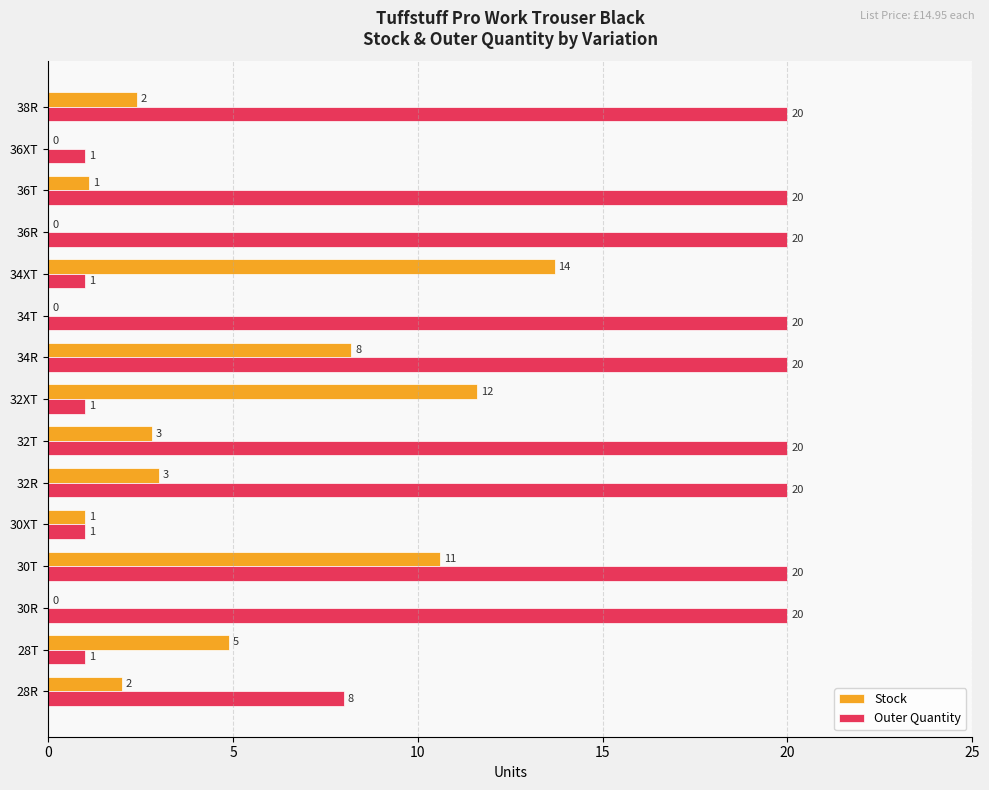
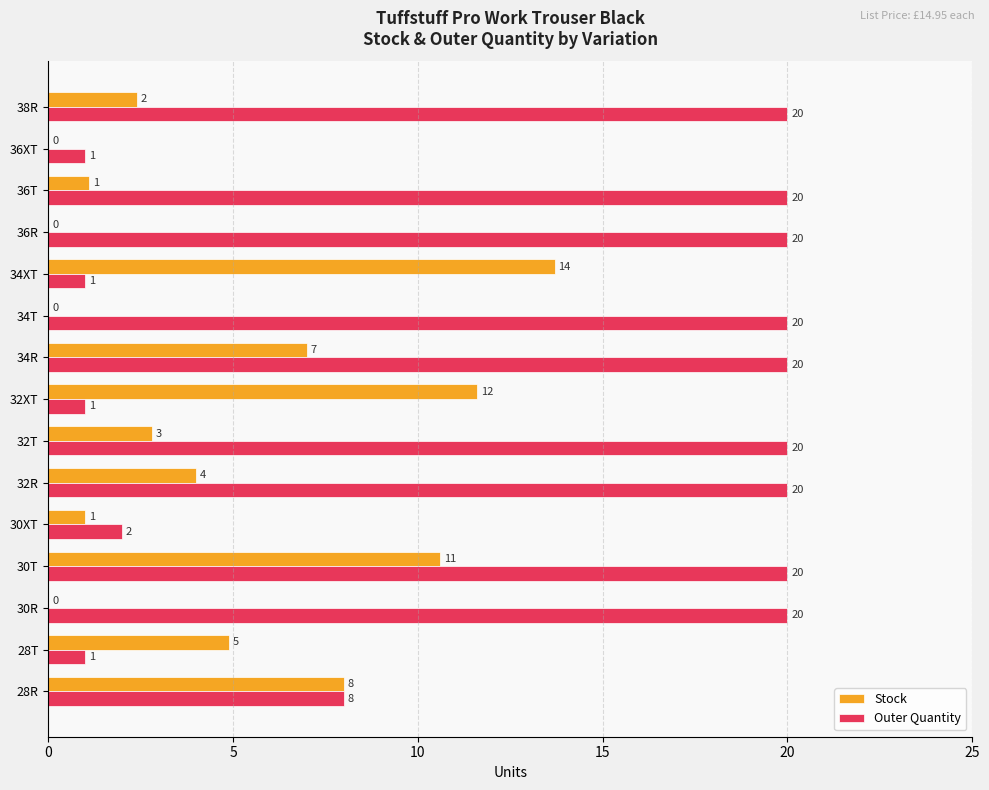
Stock, 34R: 8 -> 7
Stock, 32R: 3 -> 4
Outer Quantity, 30XT: 1 -> 2
Stock, 28R: 2 -> 8
